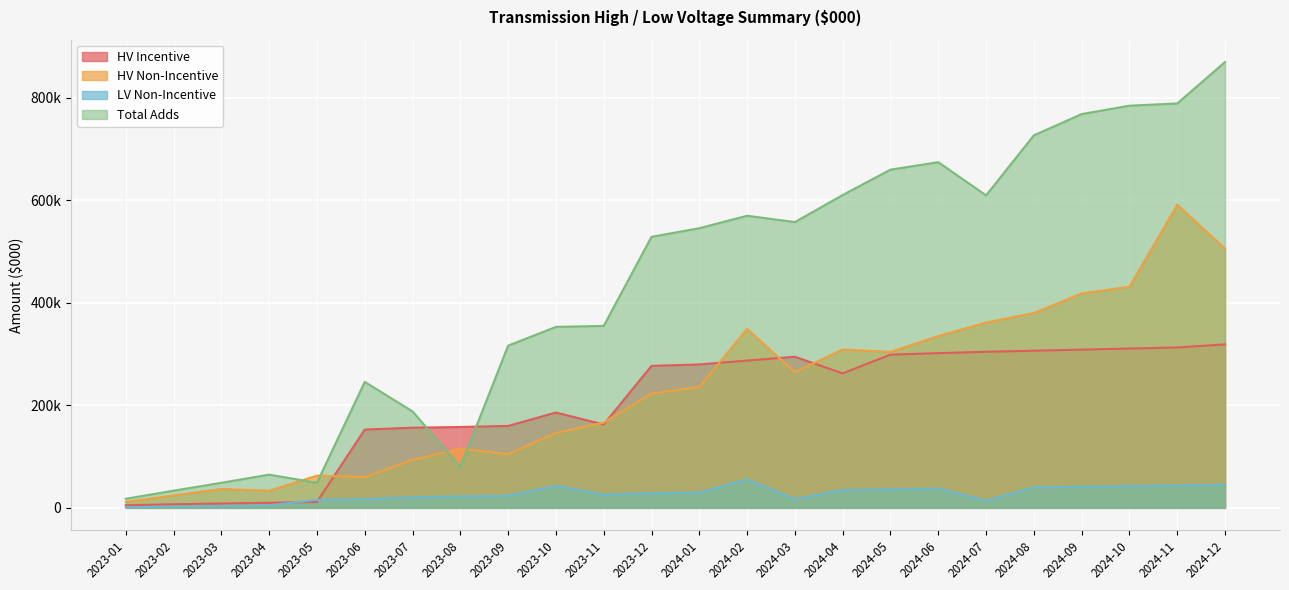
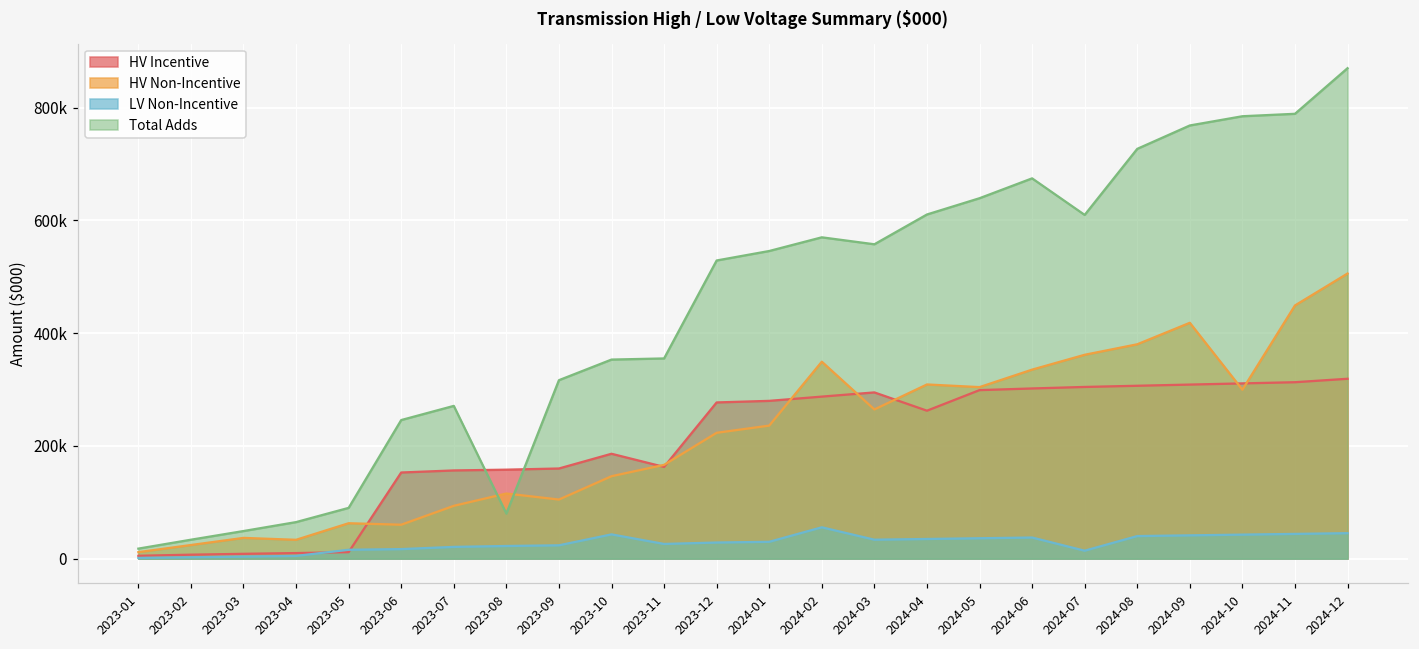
Total Adds, 2023-05: 50000 -> 90000
Total Adds, 2023-07: 190000 -> 270000
LV Non-Incentive, 2024-03: 20000 -> 30000
Total Adds, 2024-05: 660000 -> 640000
HV Non-Incentive, 2024-10: 430000 -> 300000
HV Non-Incentive, 2024-11: 590000 -> 450000
